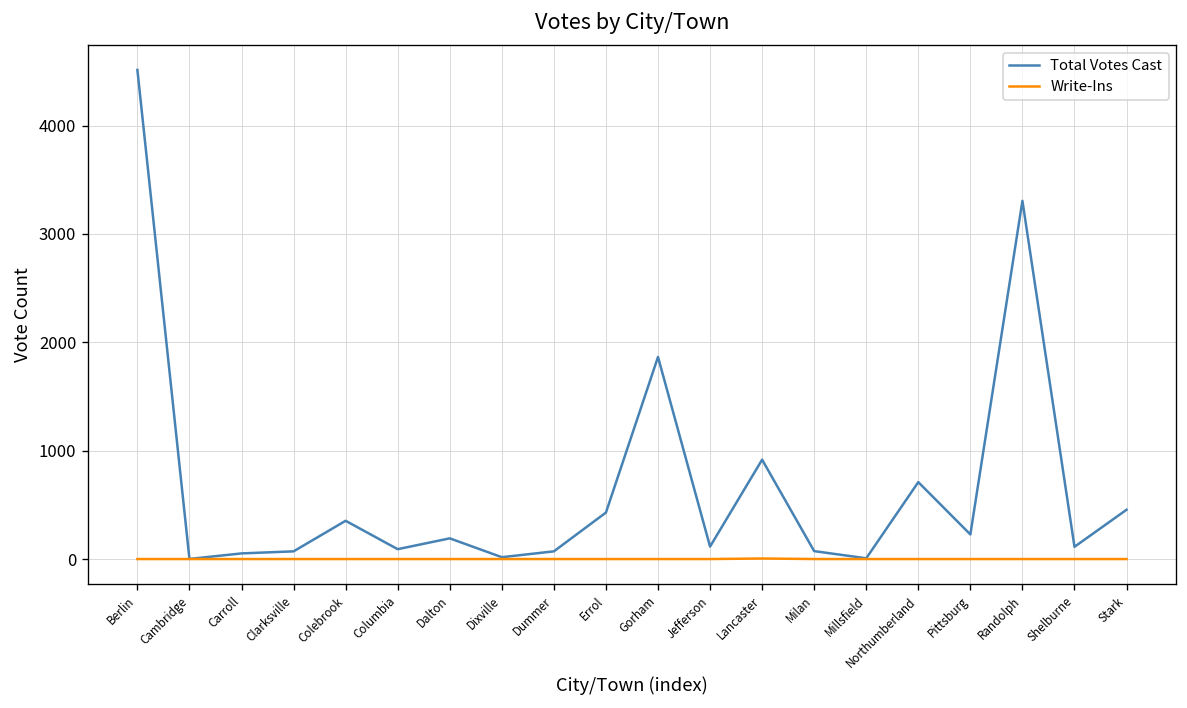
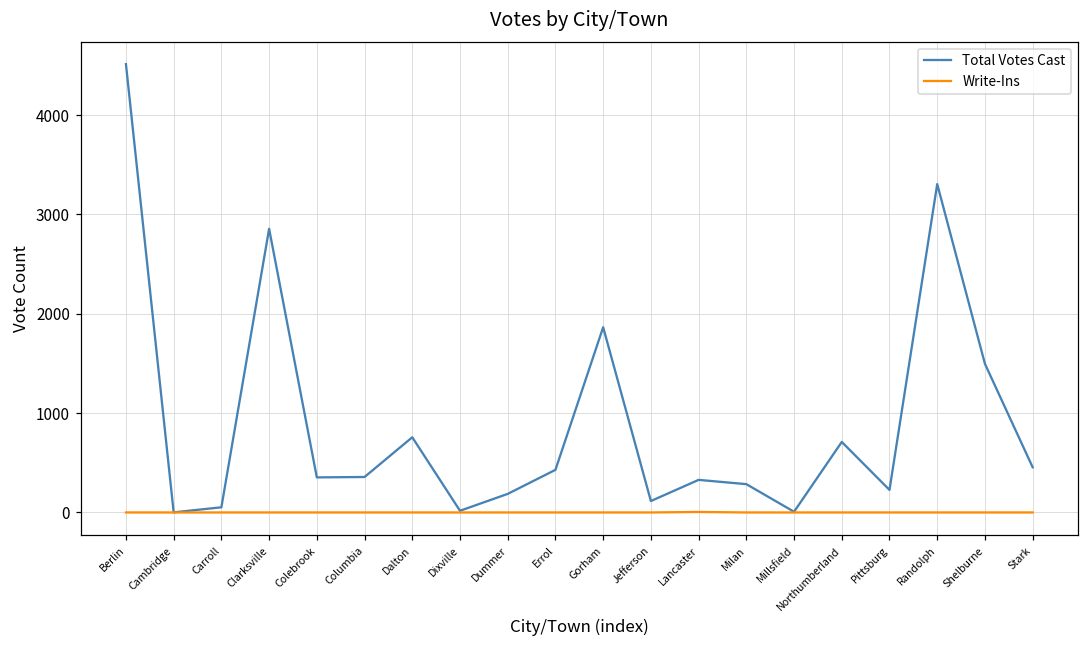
Total Votes Cast, Clarksville: 100 -> 2900
Total Votes Cast, Columbia: 100 -> 400
Total Votes Cast, Dalton: 200 -> 800
Total Votes Cast, Dummer: 100 -> 200
Total Votes Cast, Lancaster: 900 -> 300
Total Votes Cast, Milan: 100 -> 300
Total Votes Cast, Shelburne: 100 -> 1500
